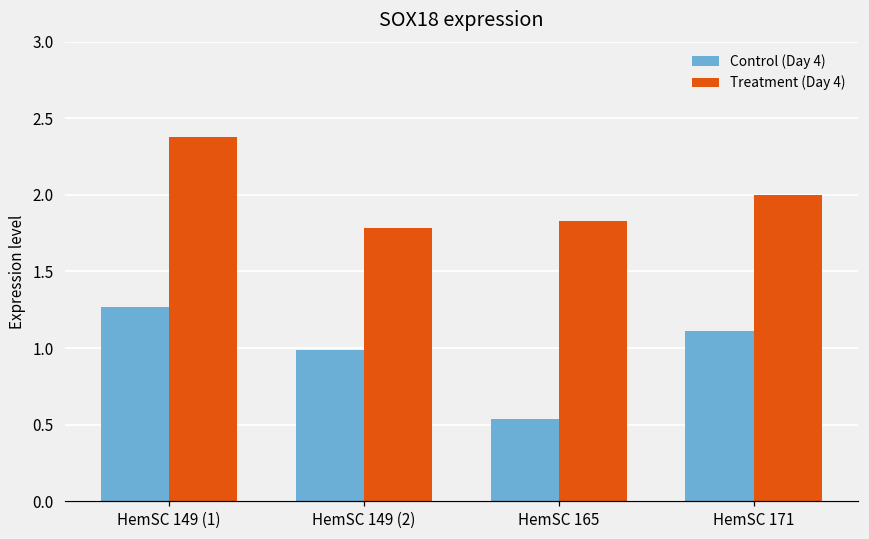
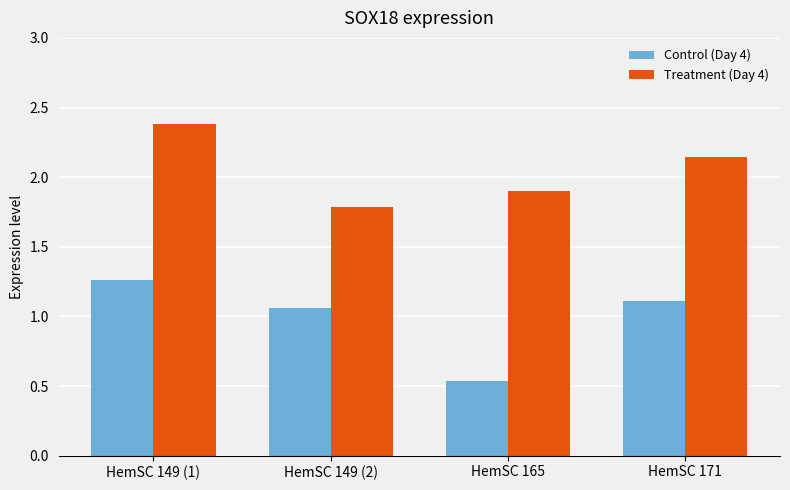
Control (Day 4), HemSC 149 (2): 0.99 -> 1.06
Treatment (Day 4), HemSC 165: 1.83 -> 1.90
Treatment (Day 4), HemSC 171: 2.00 -> 2.15
